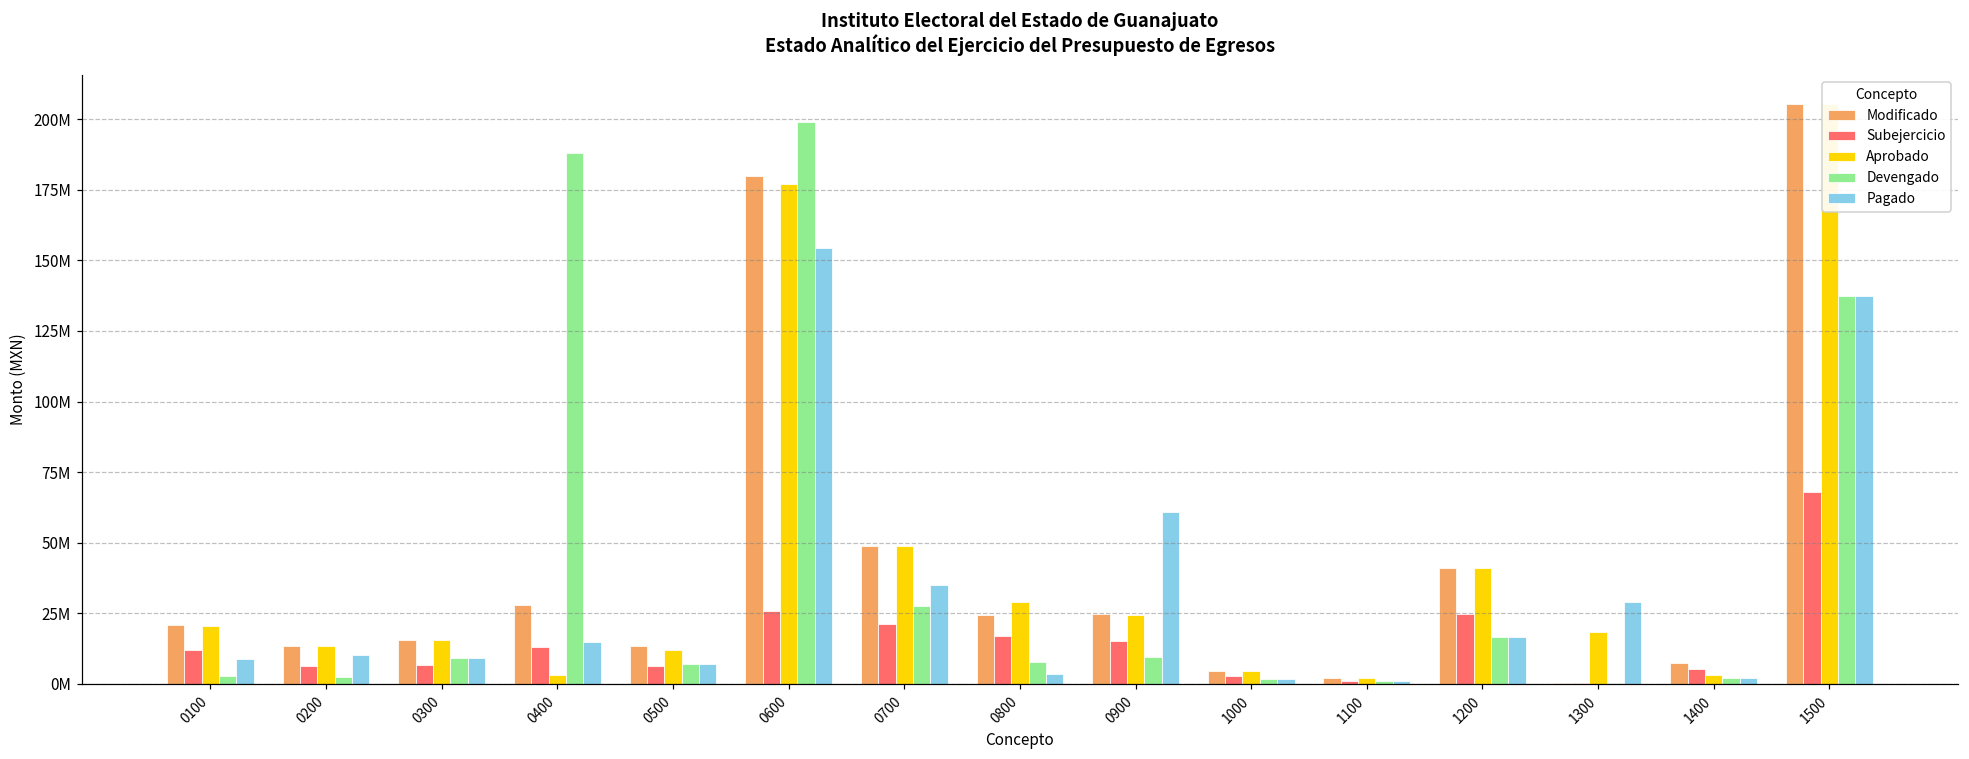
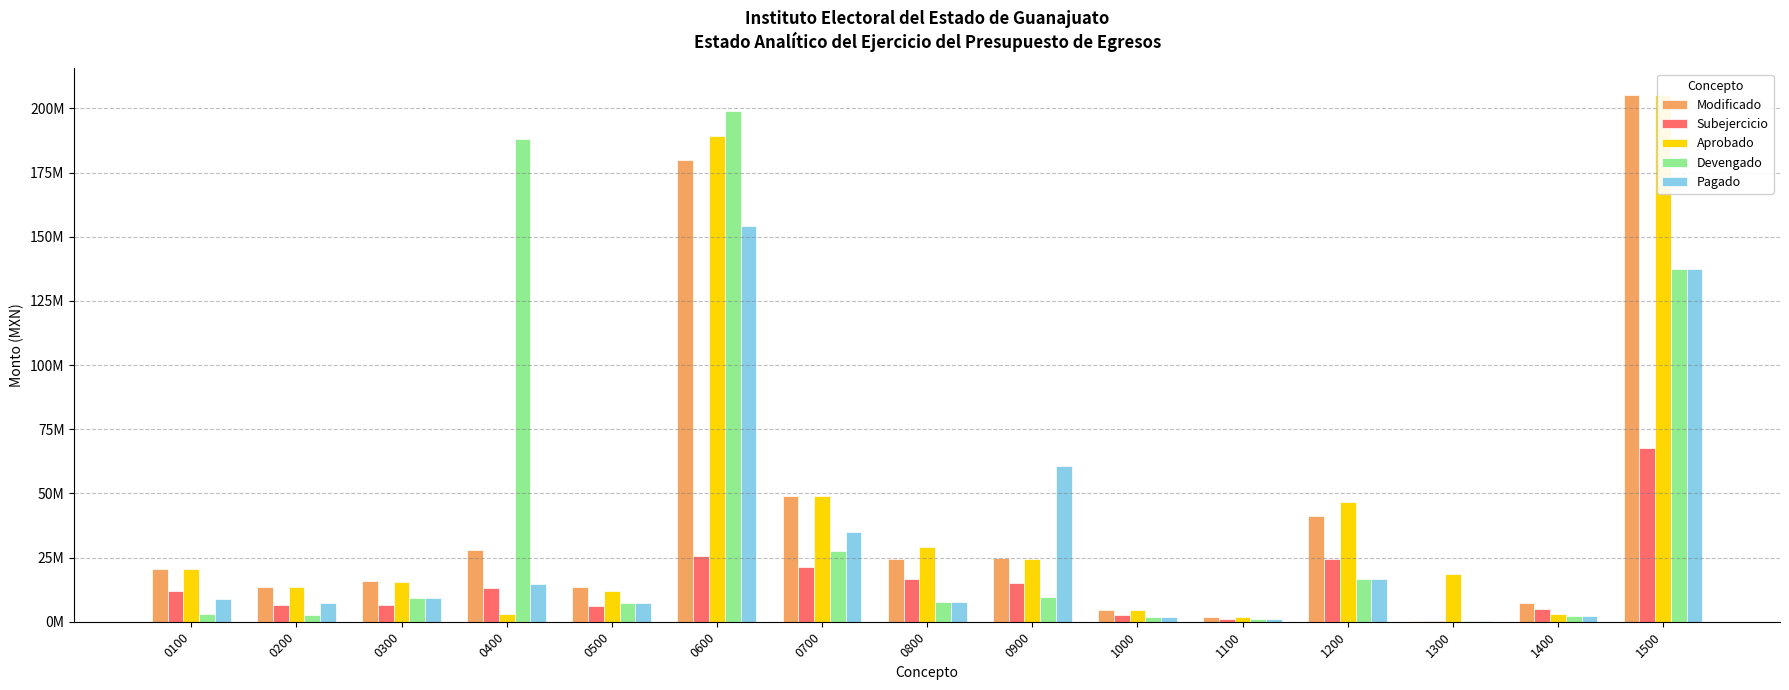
Pagado, 0200: 10000000 -> 7000000
Aprobado, 0600: 177000000 -> 189000000
Pagado, 0800: 3000000 -> 8000000
Aprobado, 1200: 41000000 -> 47000000
Pagado, 1300: 29000000 -> 0
